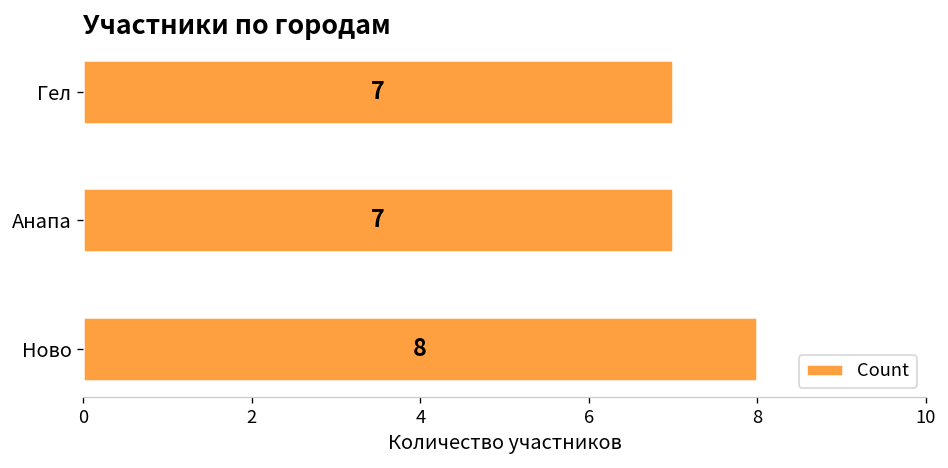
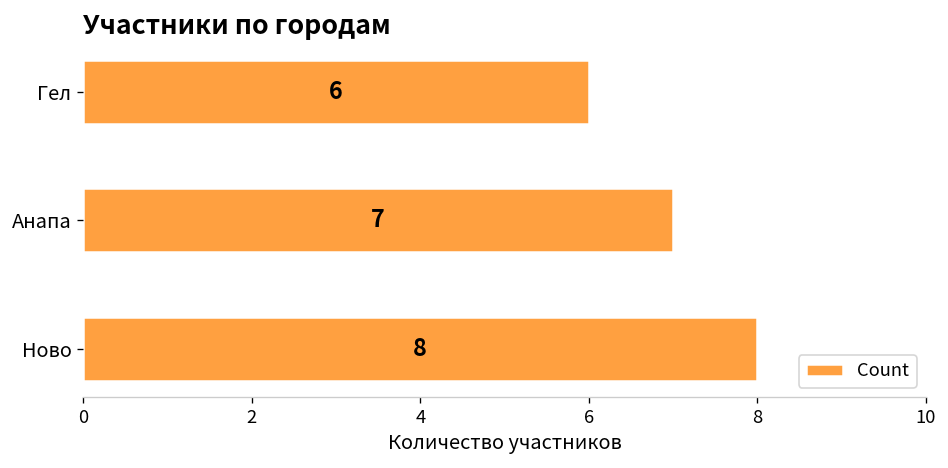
Гел: 7 -> 6
